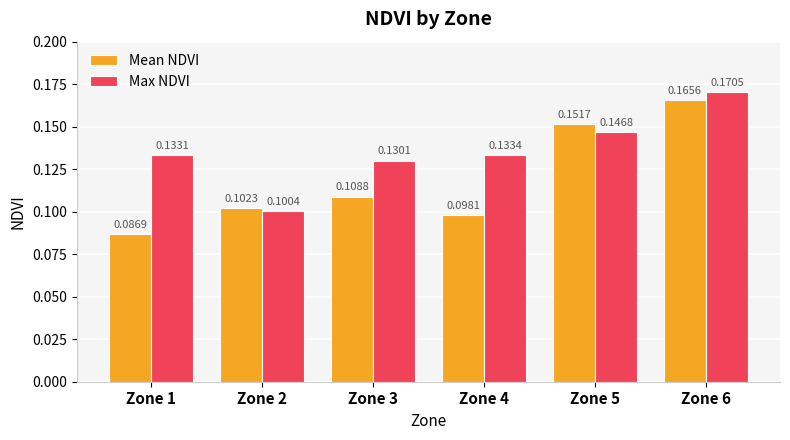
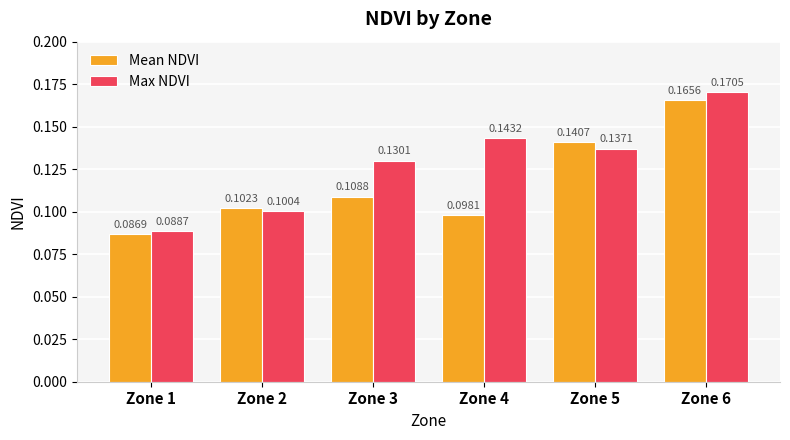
Max NDVI, Zone 1: 0.1331 -> 0.0887
Max NDVI, Zone 4: 0.1334 -> 0.1432
Mean NDVI, Zone 5: 0.1517 -> 0.1407
Max NDVI, Zone 5: 0.1468 -> 0.1371
